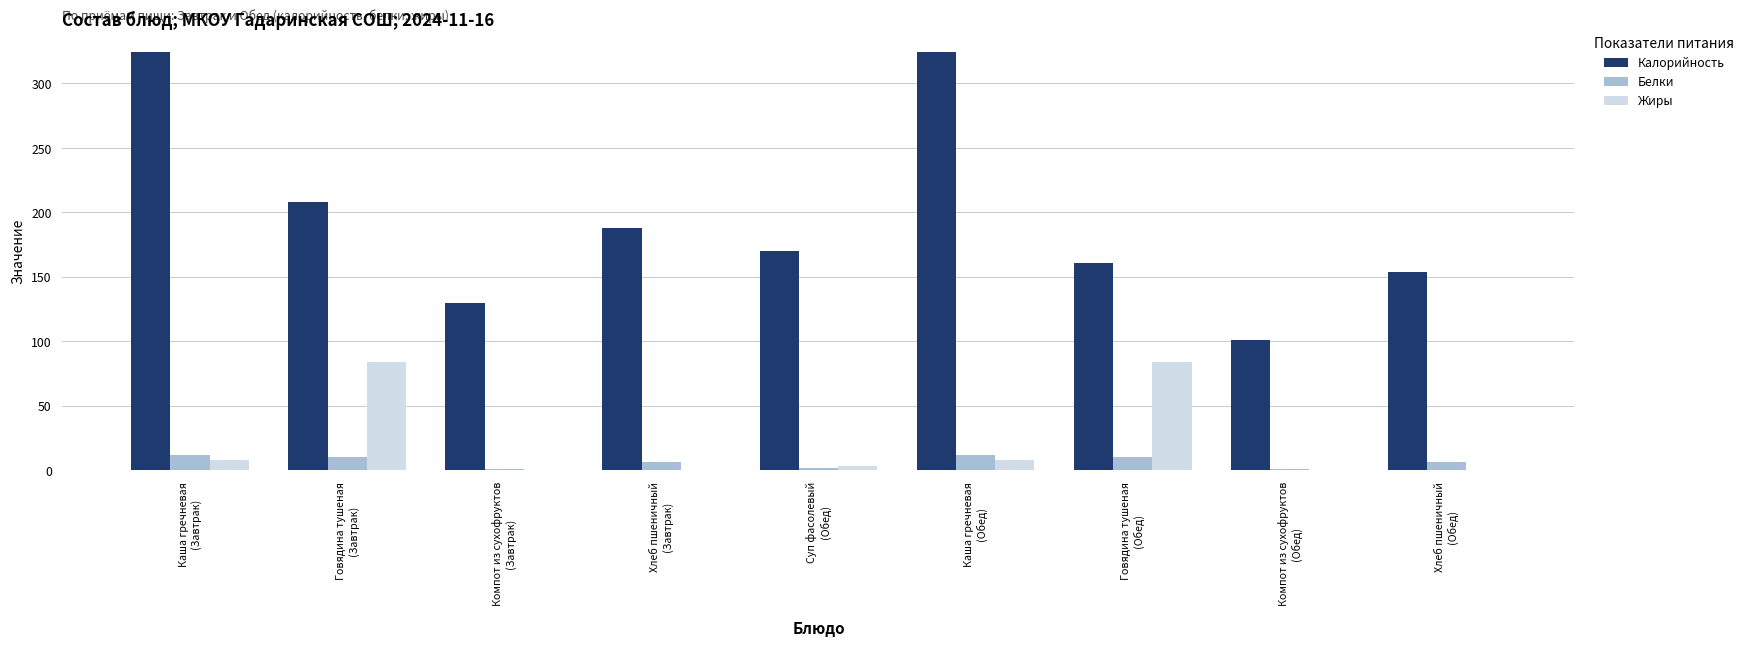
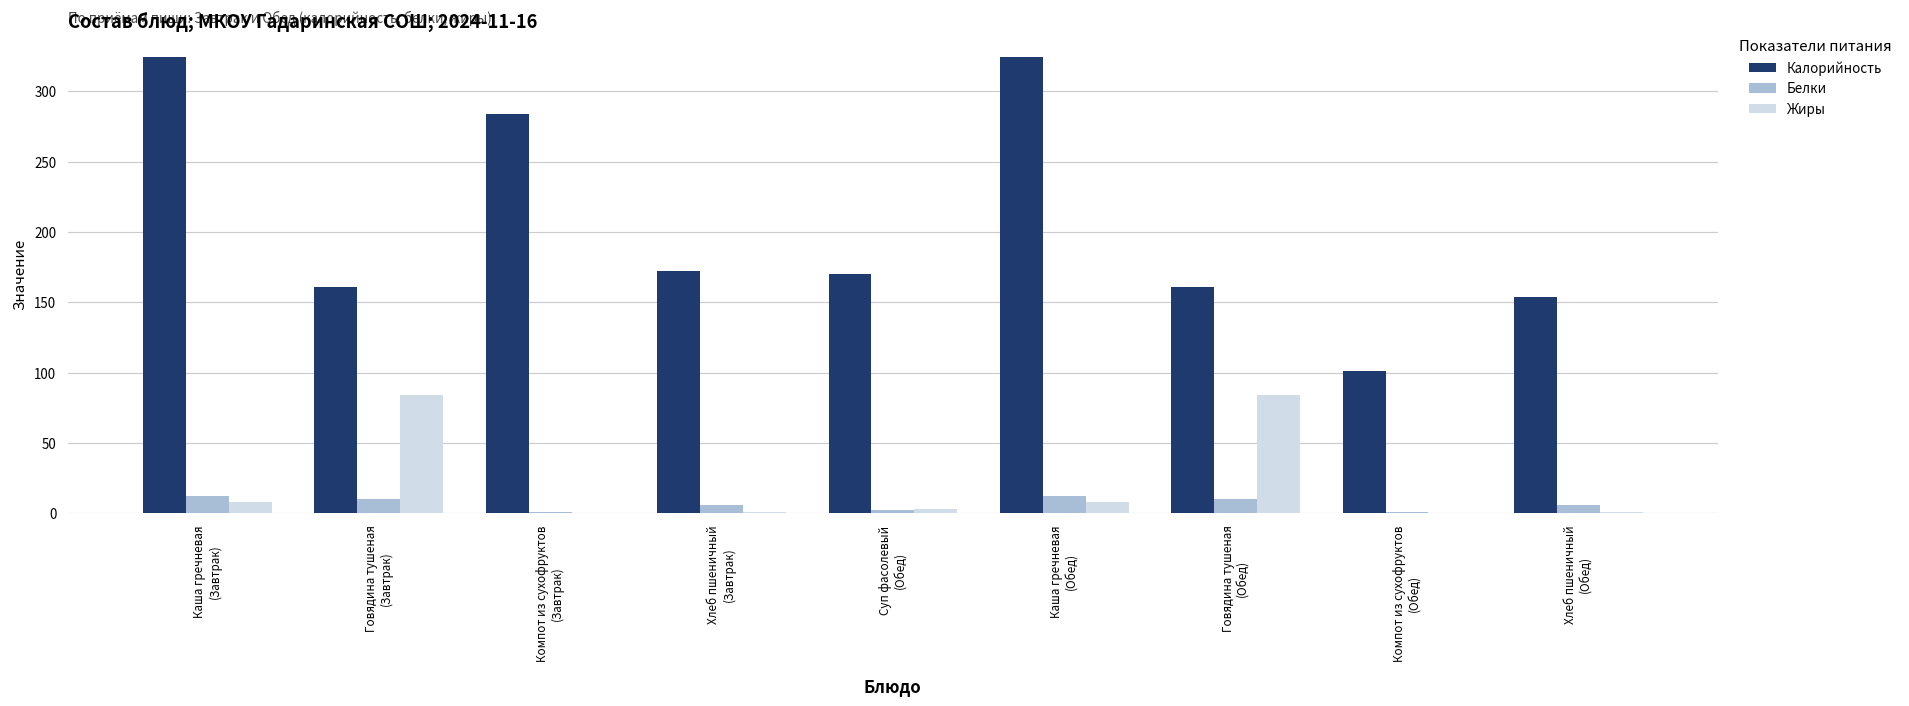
Калорийность, Говядина тушеная (Завтрак): 208 -> 161
Калорийность, Компот из сухофруктов (Завтрак): 130 -> 284
Калорийность, Хлеб пшеничный (Завтрак): 188 -> 172
